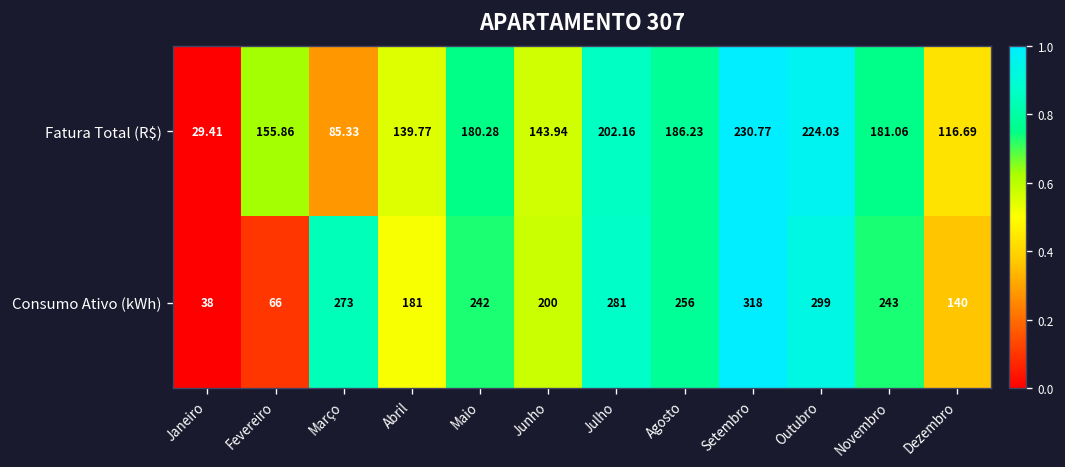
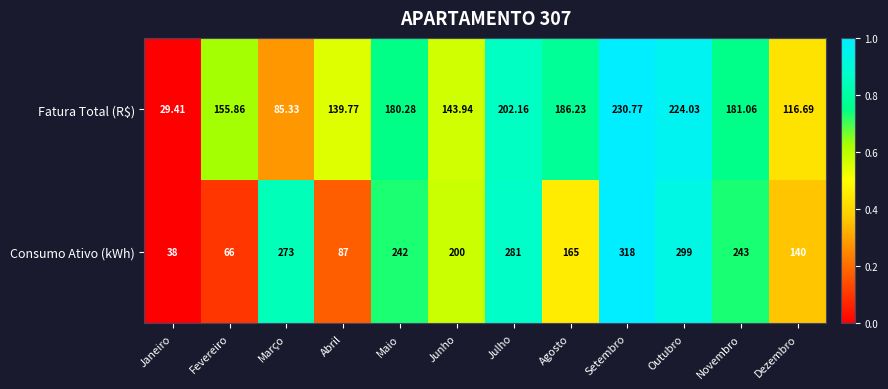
Consumo Ativo (kWh), Abril: 181 -> 87
Consumo Ativo (kWh), Agosto: 256 -> 165
